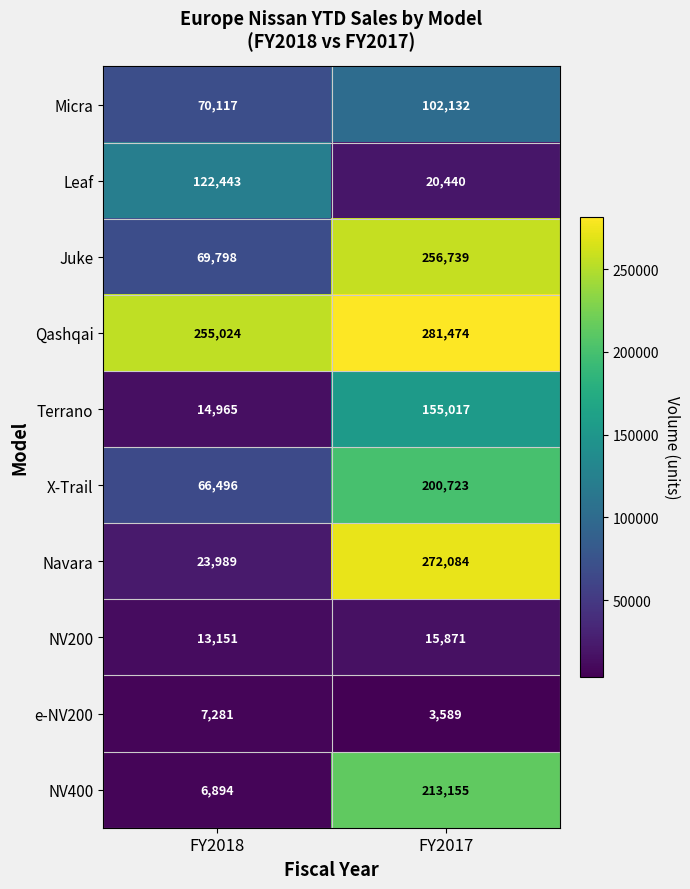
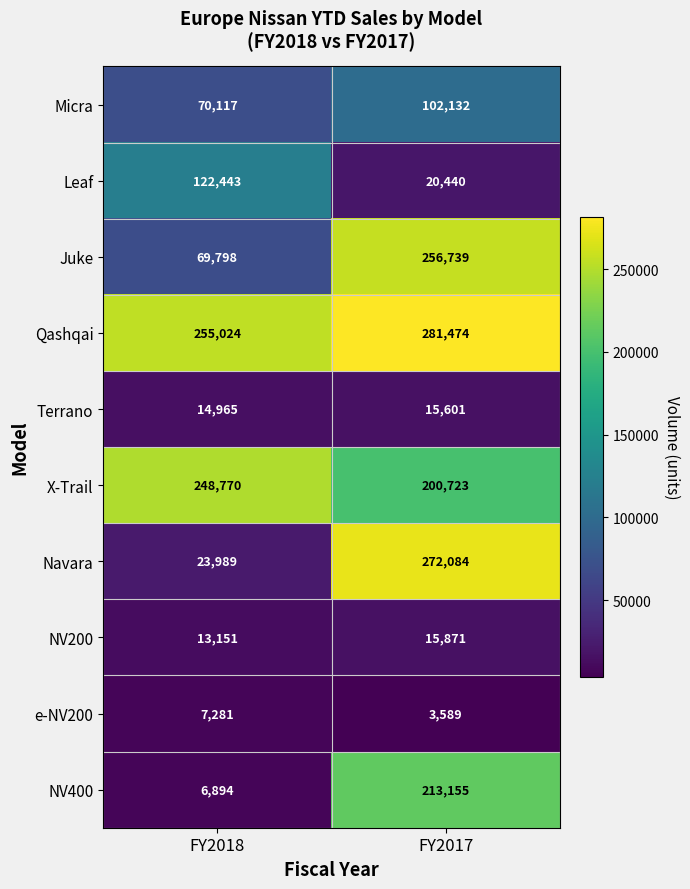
Terrano, FY2017: 155,017 -> 15,601
X-Trail, FY2018: 66,496 -> 248,770
